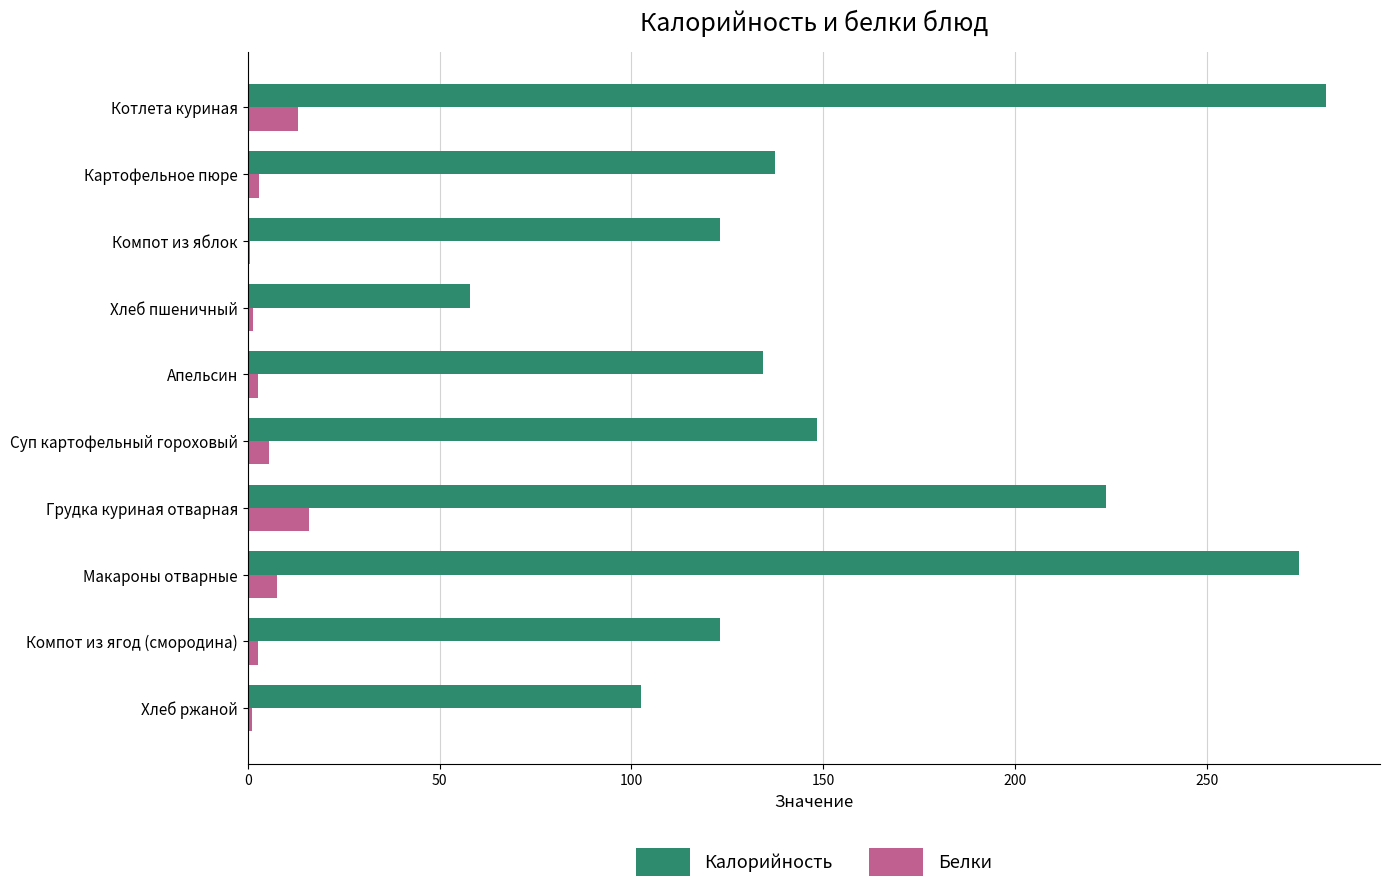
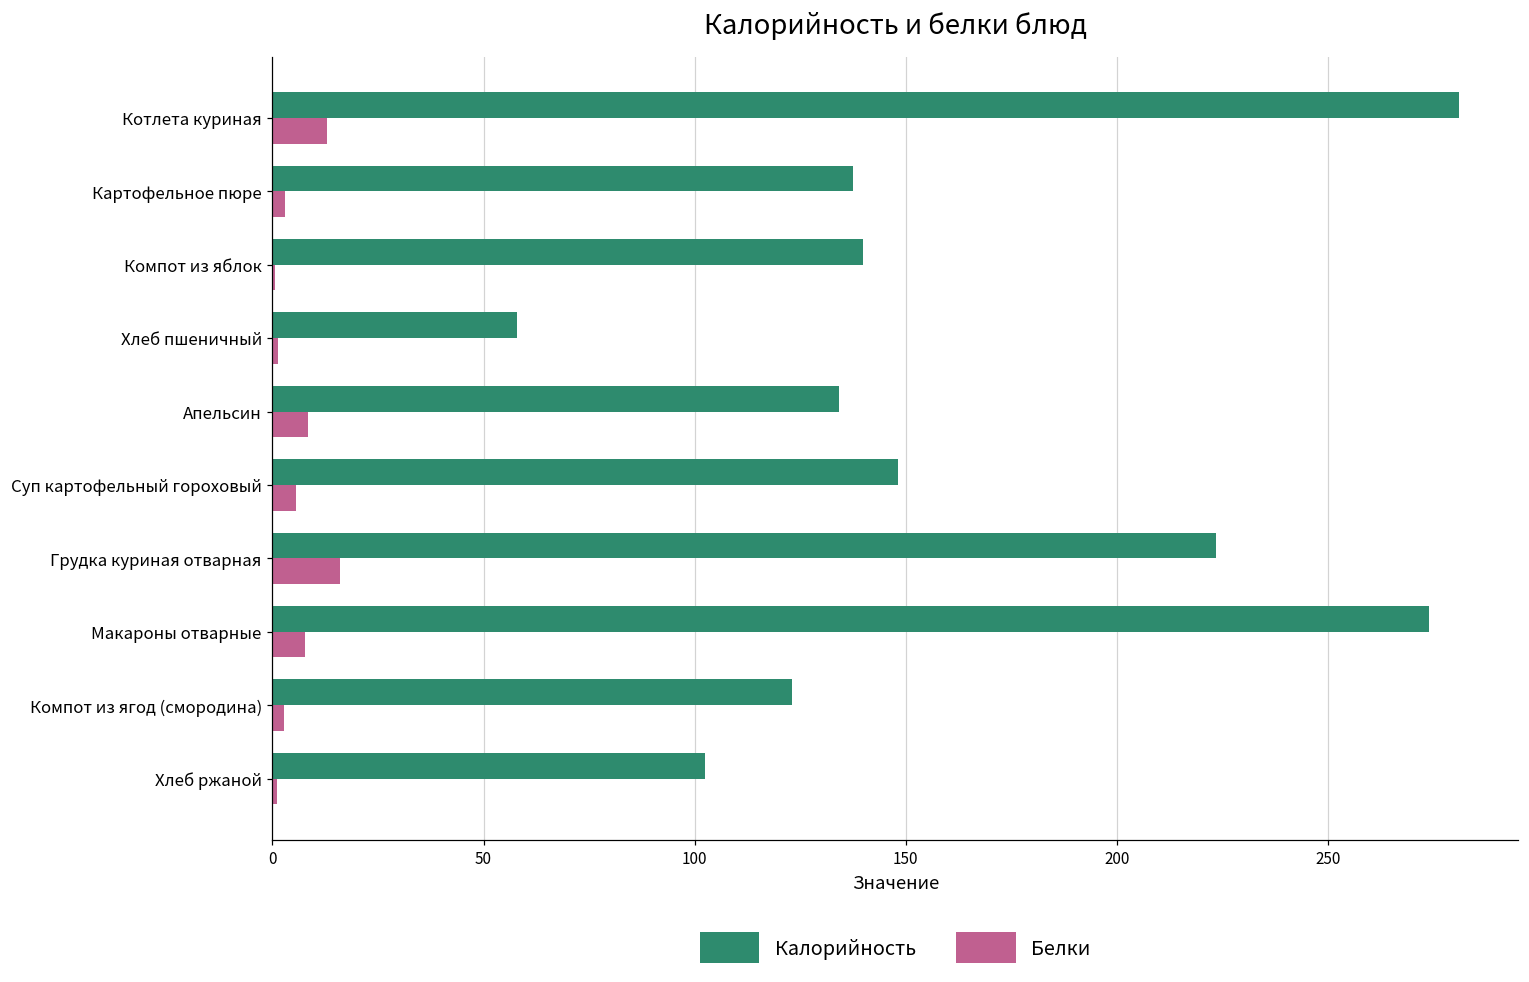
Калорийность, Компот из яблок: 123 -> 140
Белки, Апельсин: 3 -> 9
